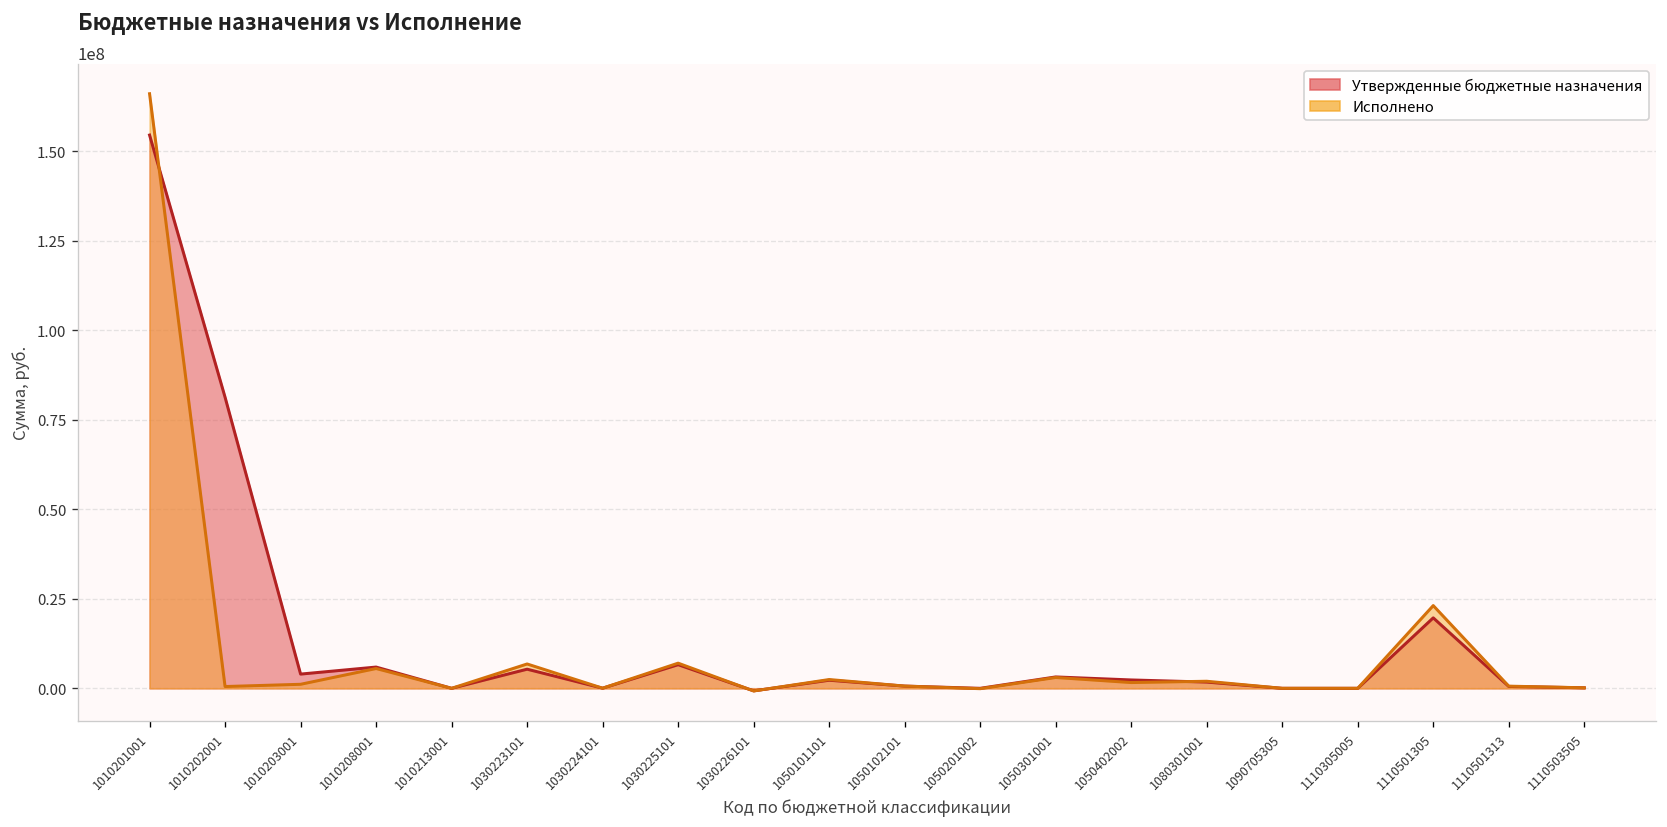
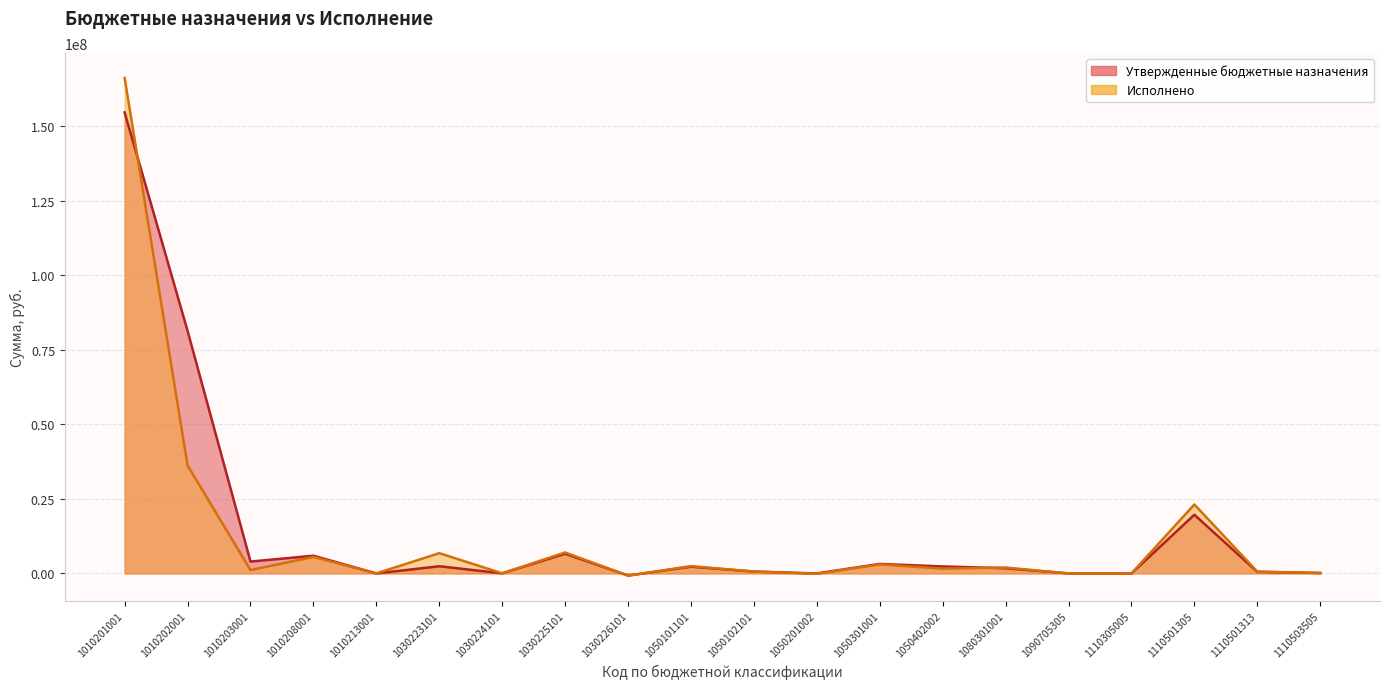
Исполнено, 1010202001: 0 -> 36000000
Утвержденные бюджетные назначения, 1030223101: 5000000 -> 2000000
